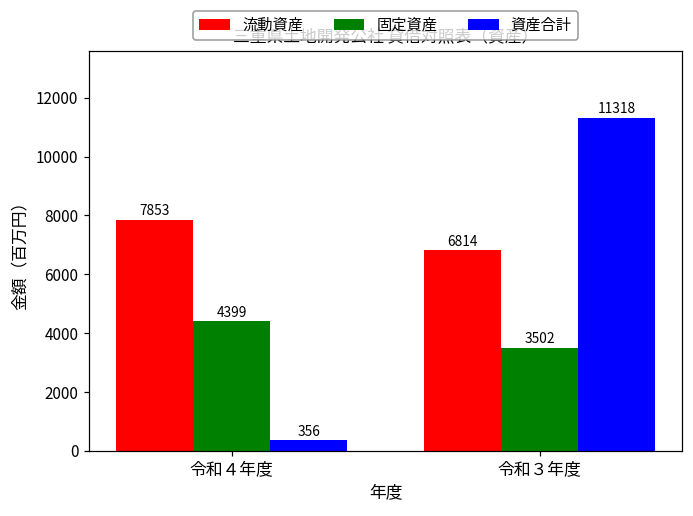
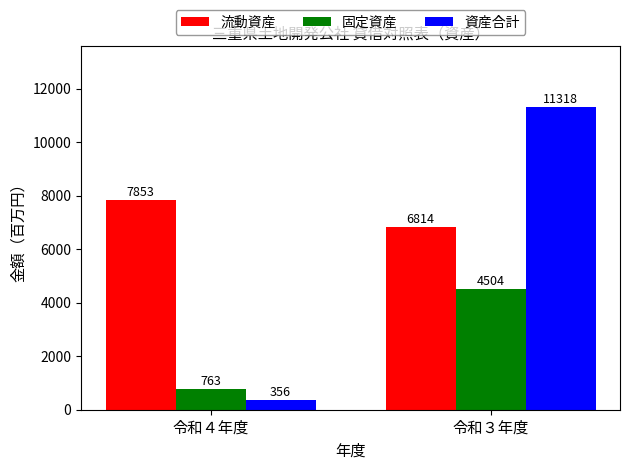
固定資産, 令和４年度: 4399 -> 763
固定資産, 令和３年度: 3502 -> 4504
